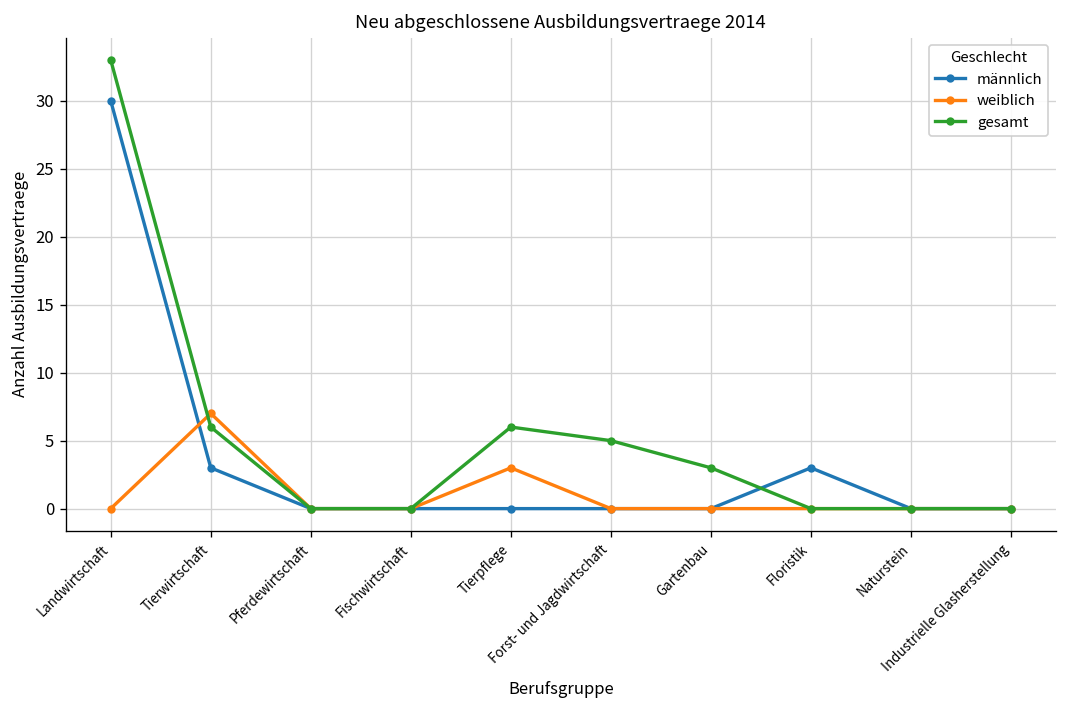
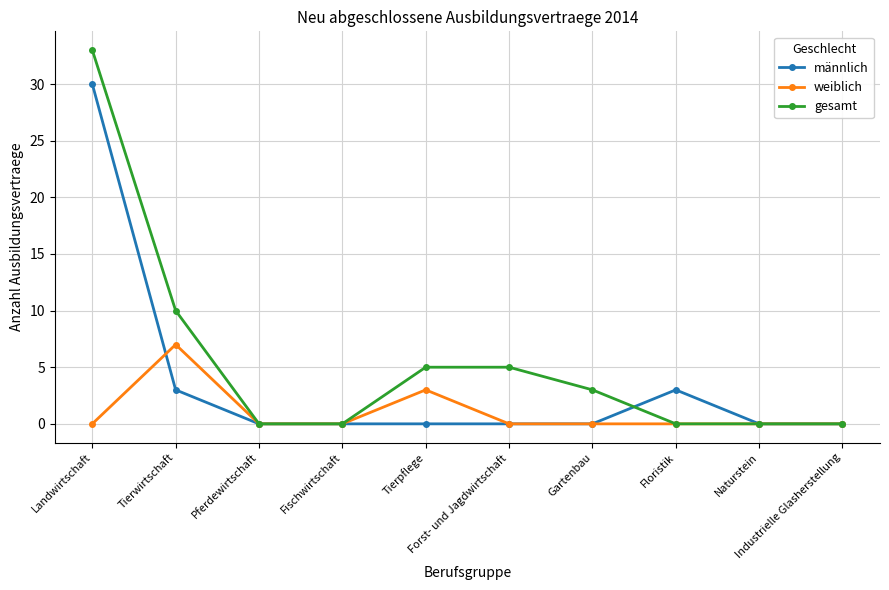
gesamt, Tierwirtschaft: 6 -> 10
gesamt, Tierpflege: 6 -> 5
